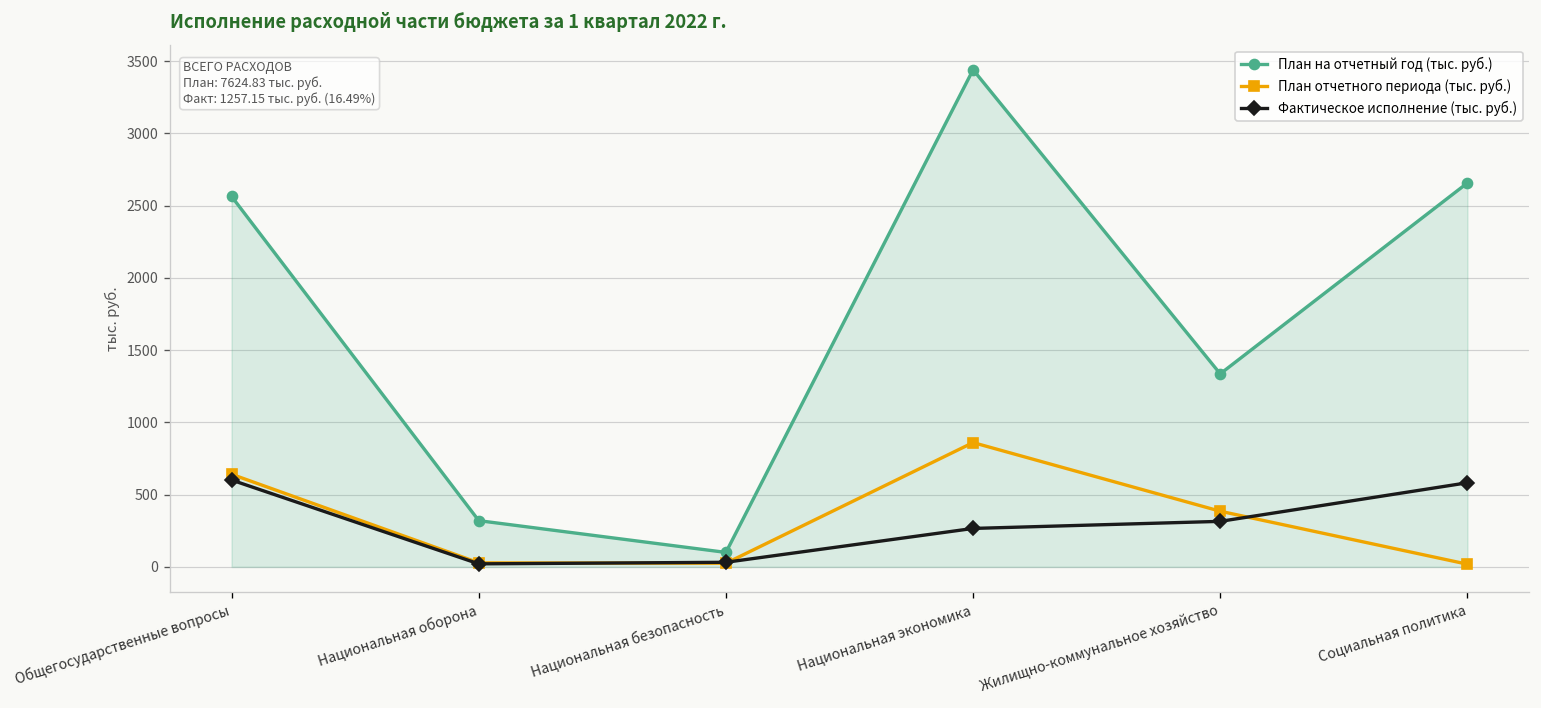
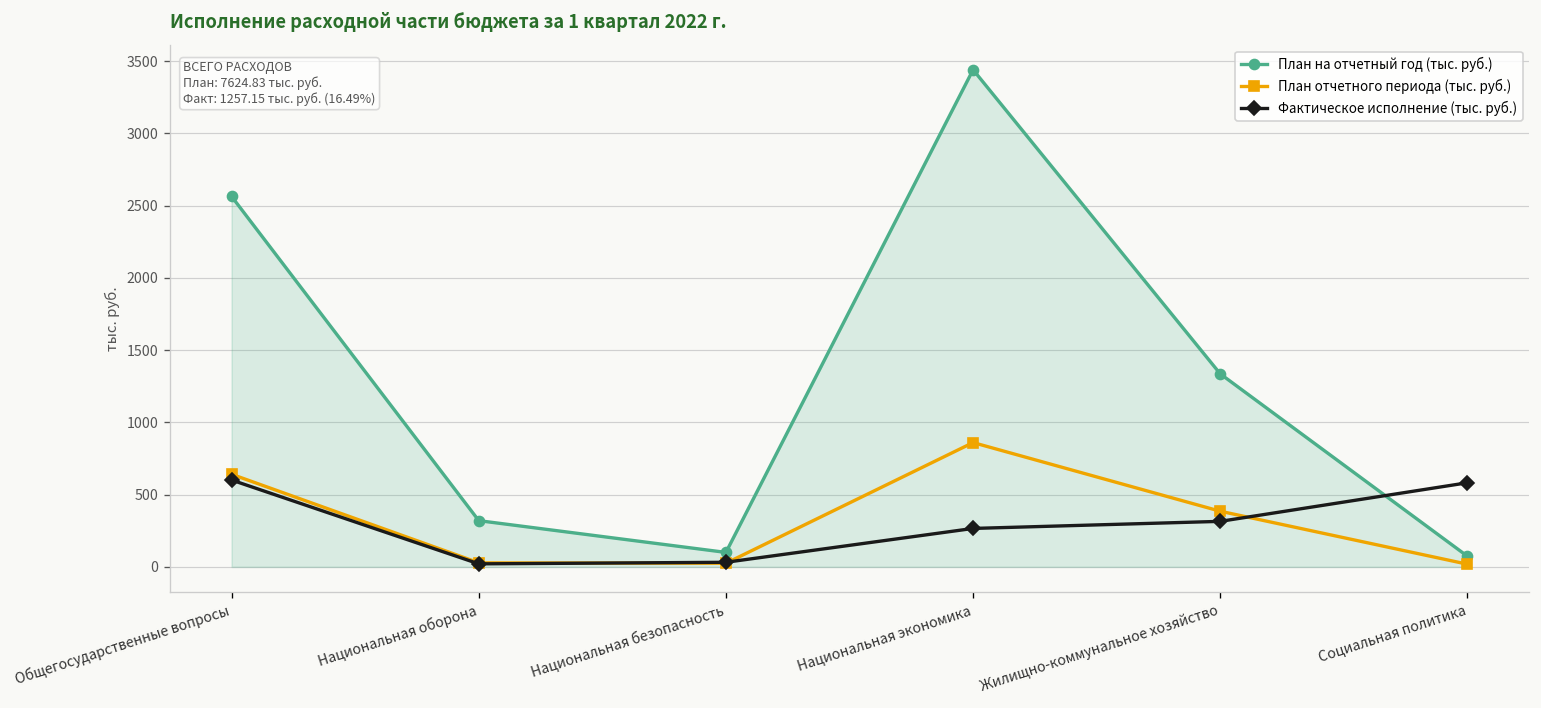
План на отчетный год (тыс. руб.), Социальная политика: 2660 -> 70
